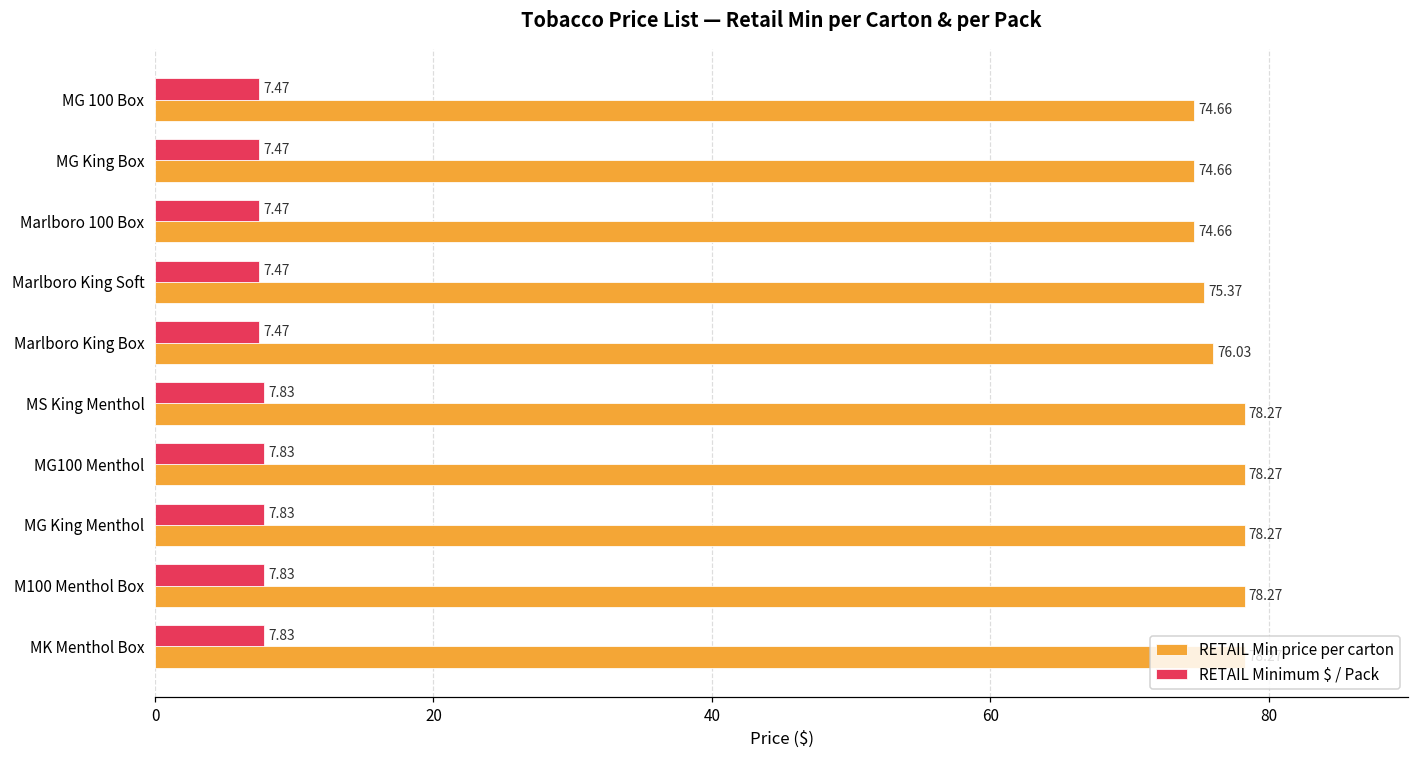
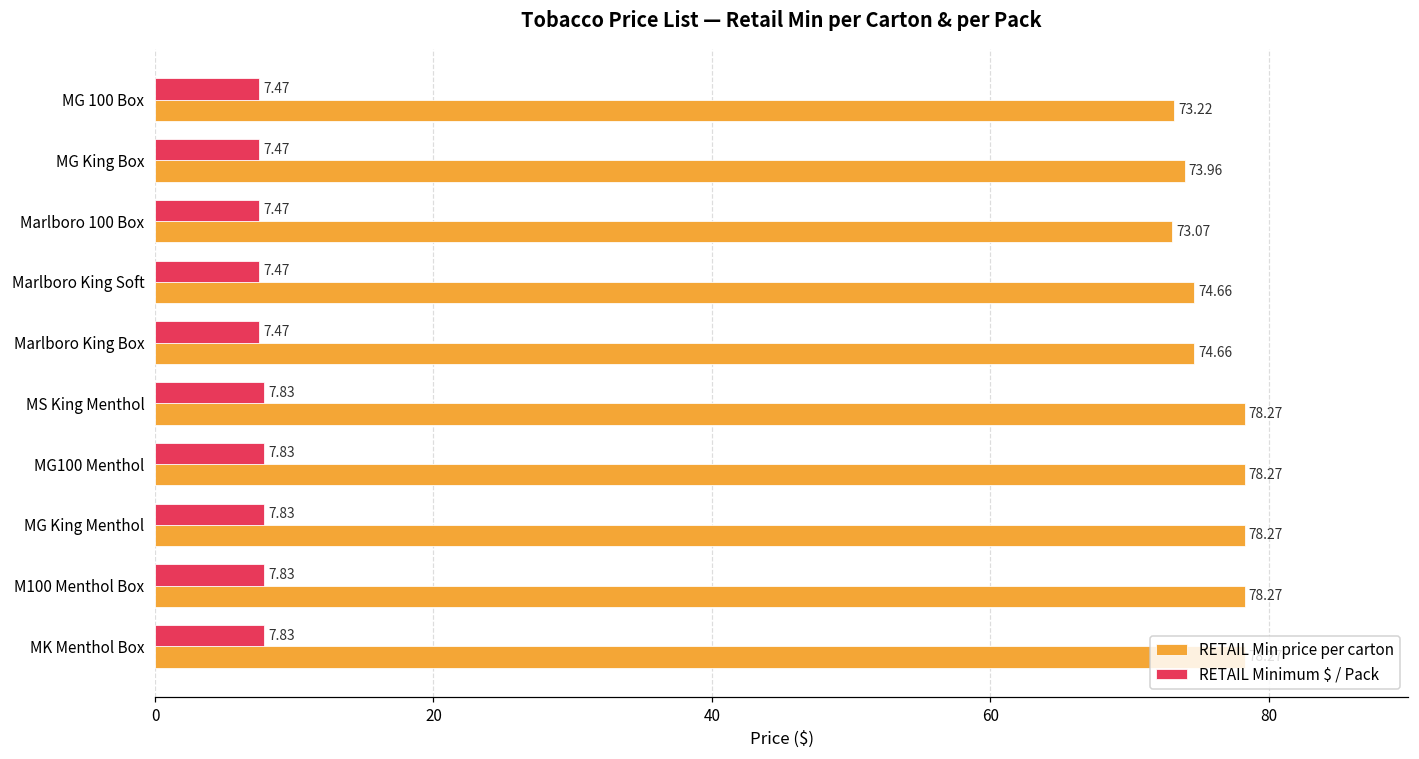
RETAIL Min price per carton, MG 100 Box: 74.66 -> 73.22
RETAIL Min price per carton, MG King Box: 74.66 -> 73.96
RETAIL Min price per carton, Marlboro 100 Box: 74.66 -> 73.07
RETAIL Min price per carton, Marlboro King Soft: 75.37 -> 74.66
RETAIL Min price per carton, Marlboro King Box: 76.03 -> 74.66
